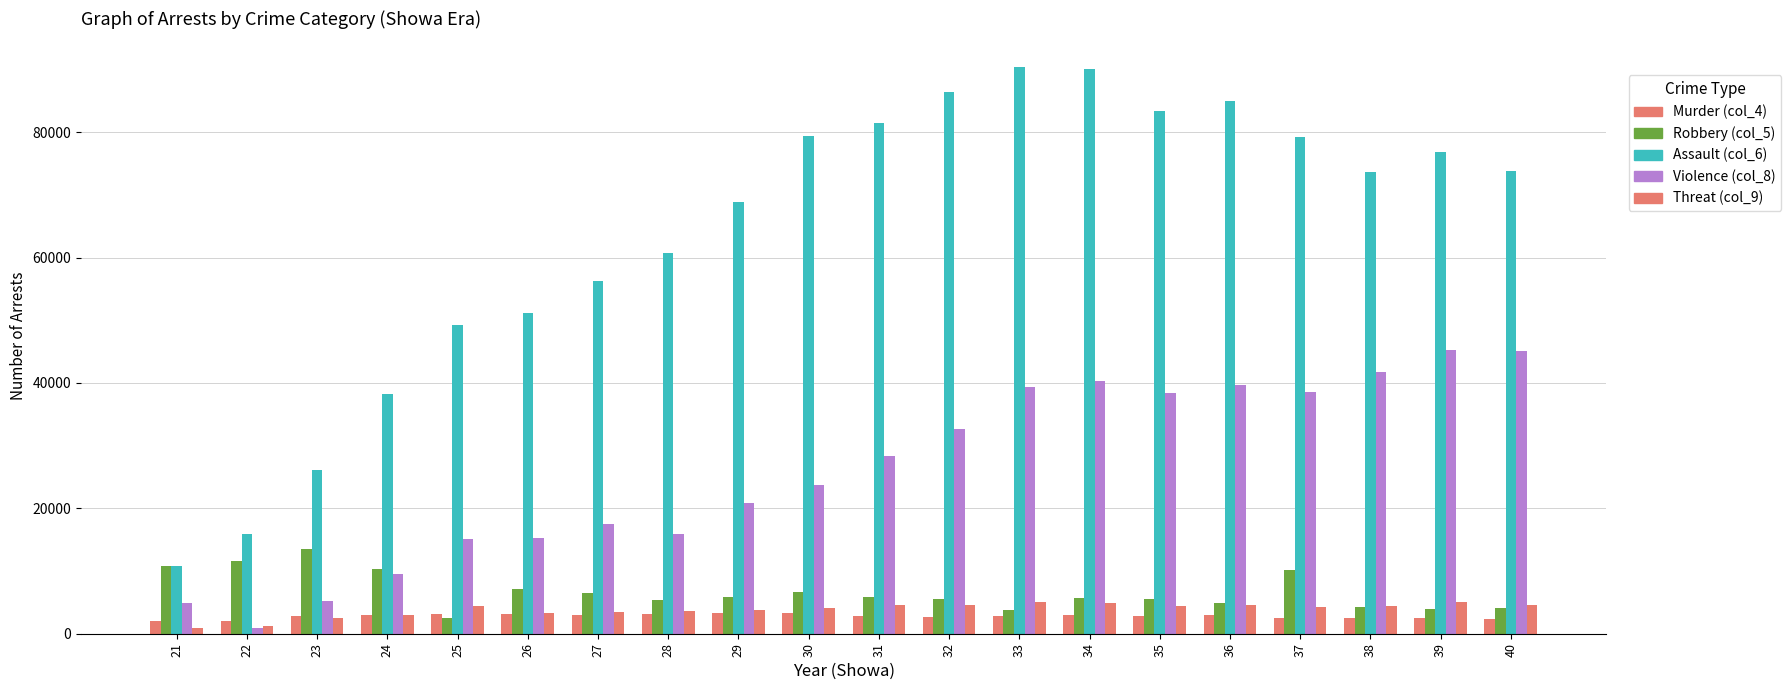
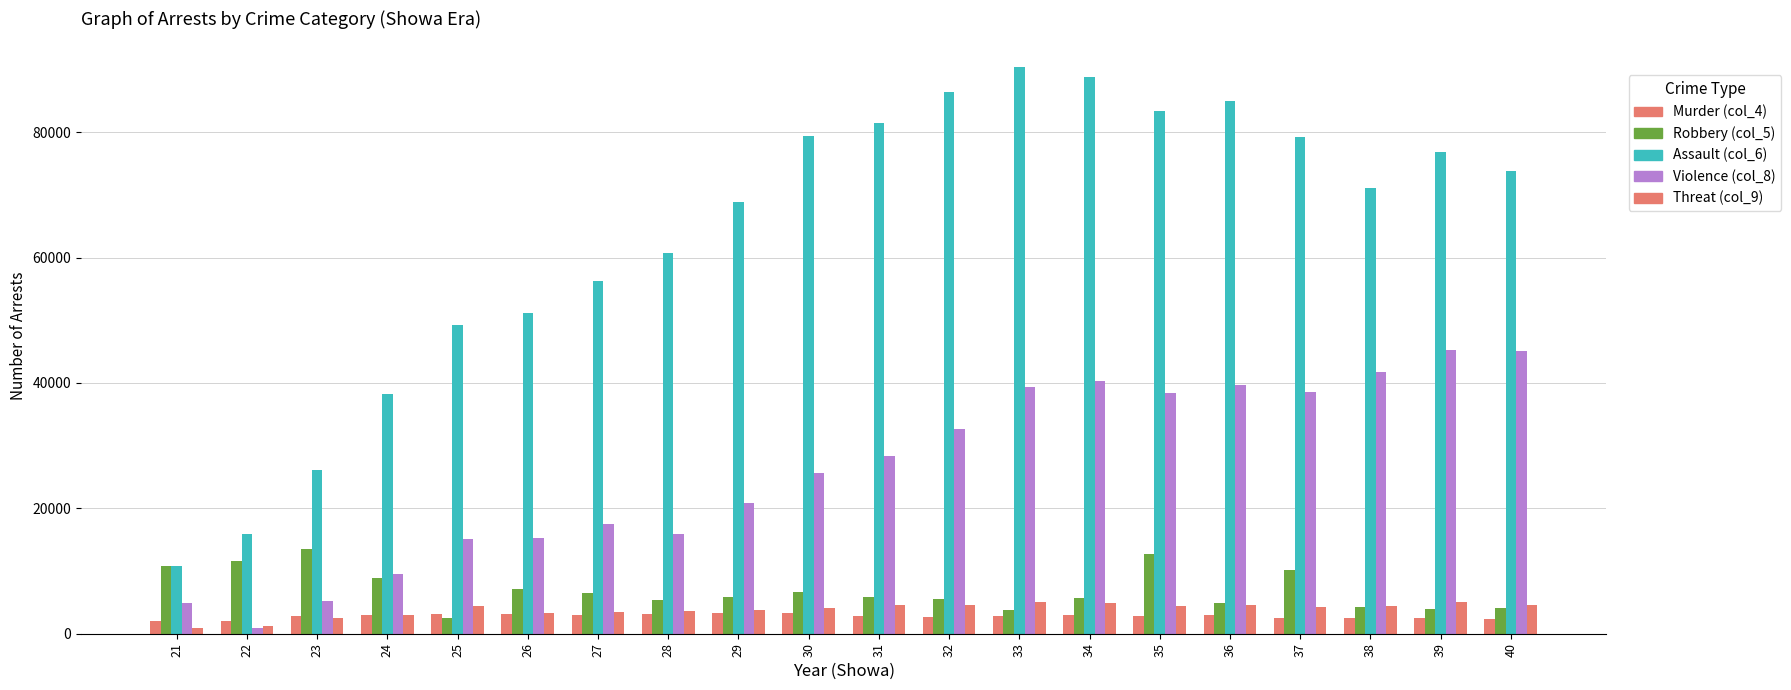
Robbery (col_5), 24: 10000 -> 9000
Violence (col_8), 30: 24000 -> 26000
Assault (col_6), 34: 90000 -> 89000
Robbery (col_5), 35: 6000 -> 13000
Assault (col_6), 38: 74000 -> 71000
